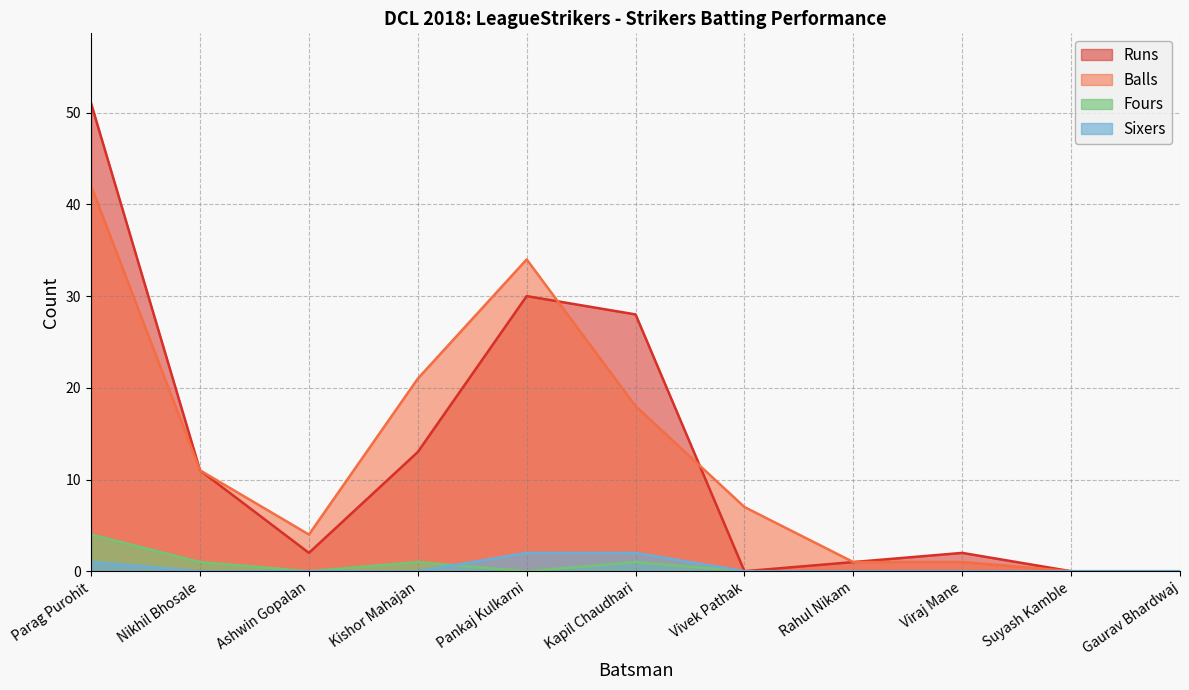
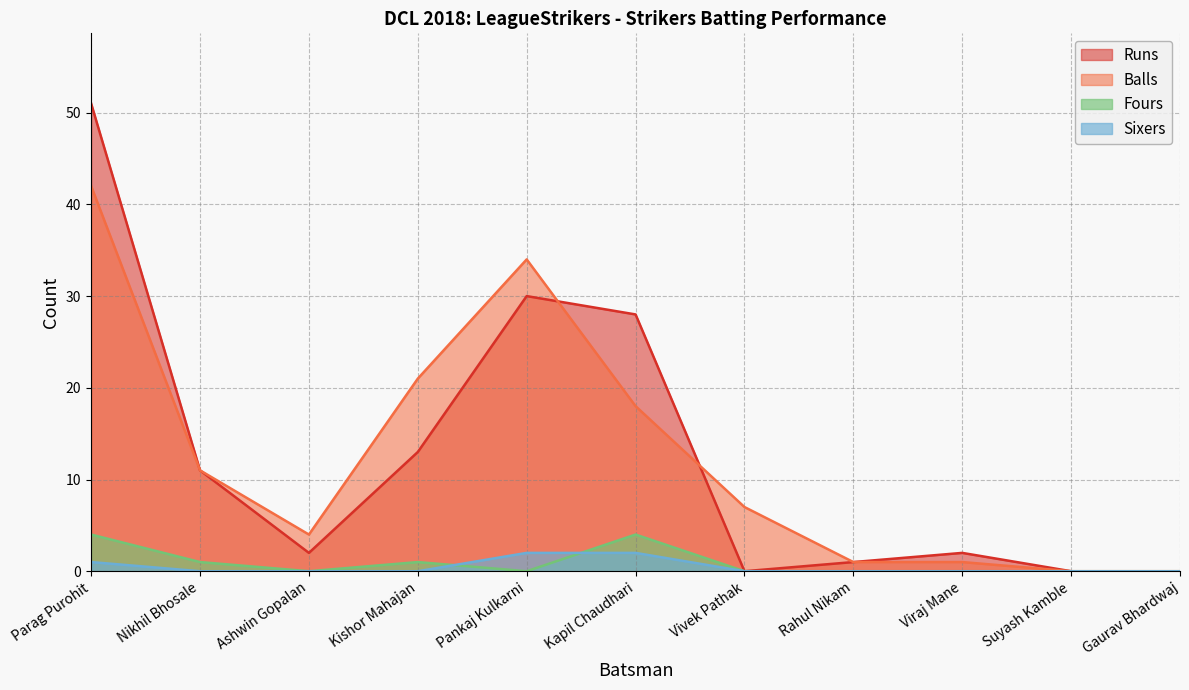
Fours, Kapil Chaudhari: 1 -> 4
